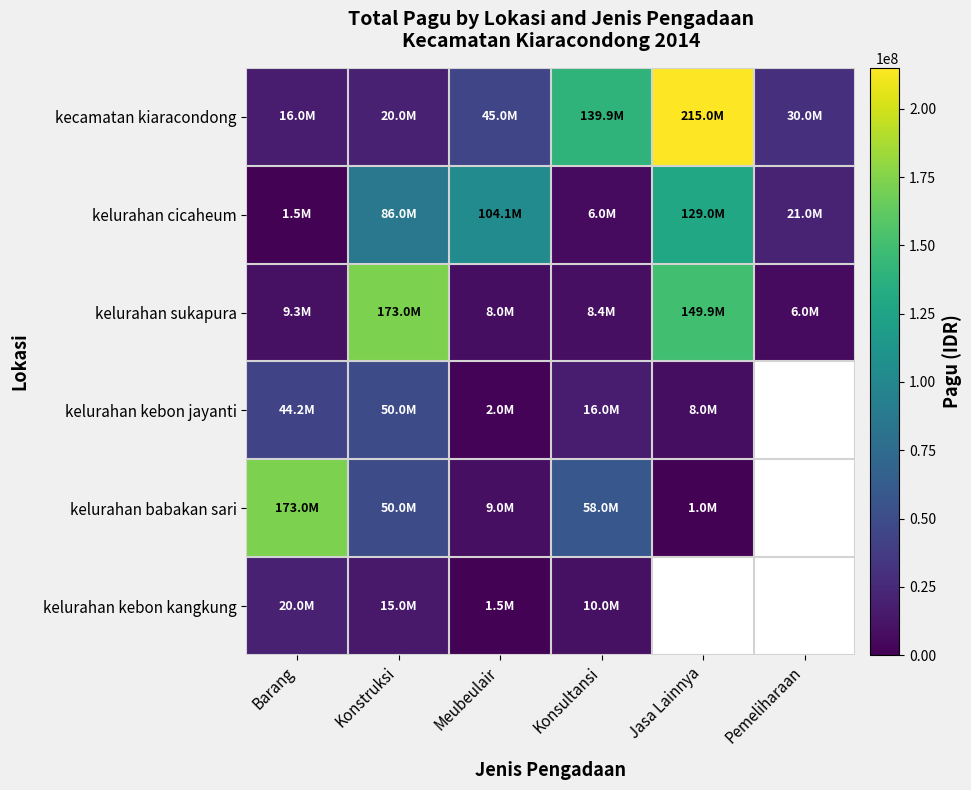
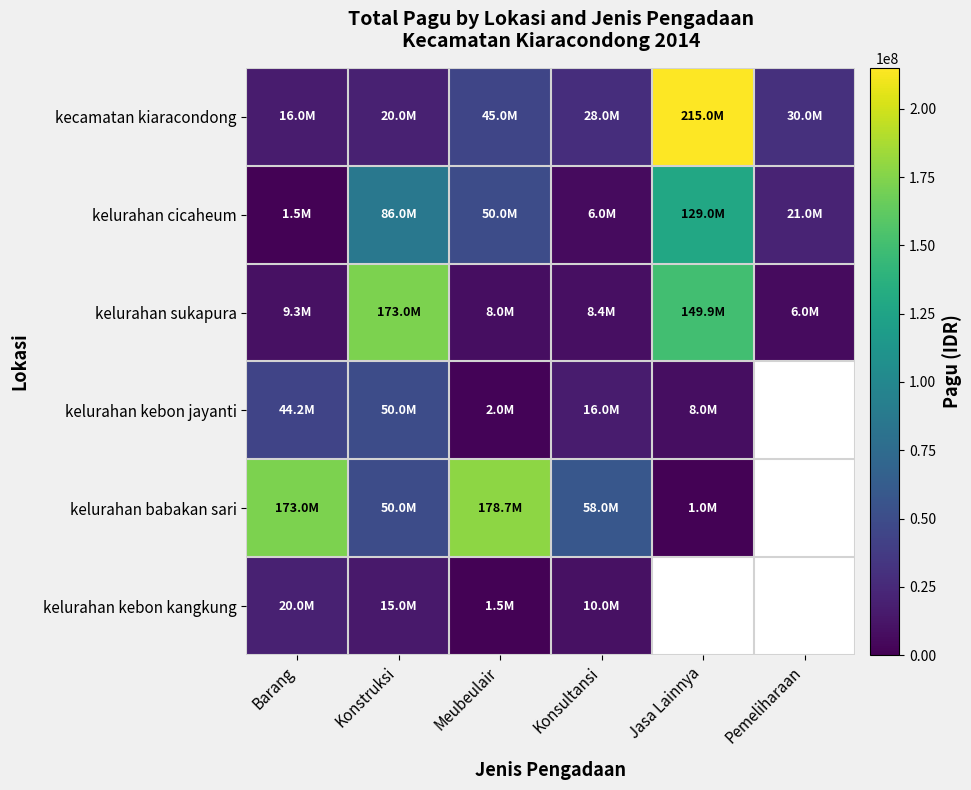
kecamatan kiaracondong, Konsultansi: 139.9M -> 28.0M
kelurahan cicaheum, Meubeulair: 104.1M -> 50.0M
kelurahan babakan sari, Meubeulair: 9.0M -> 178.7M
